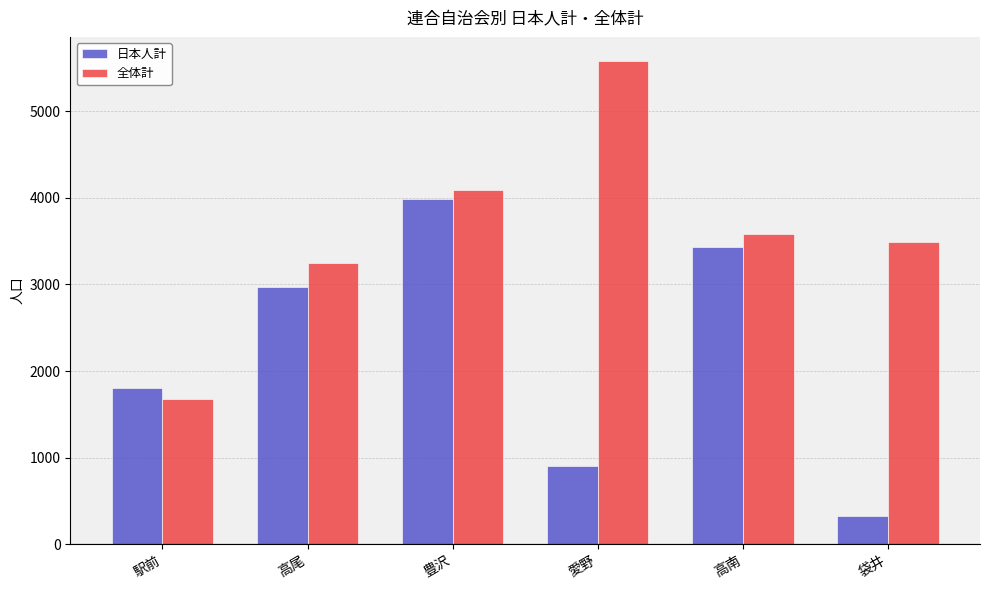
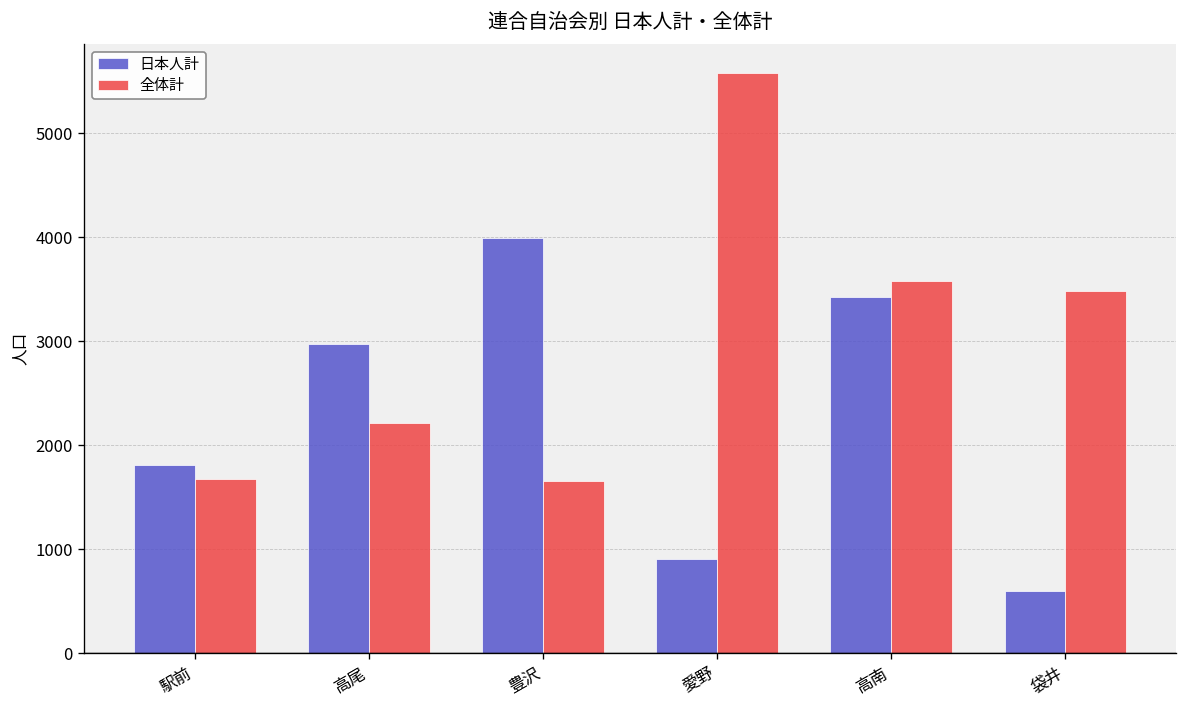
全体計, 高尾: 3200 -> 2200
全体計, 豊沢: 4100 -> 1700
日本人計, 袋井: 300 -> 600
